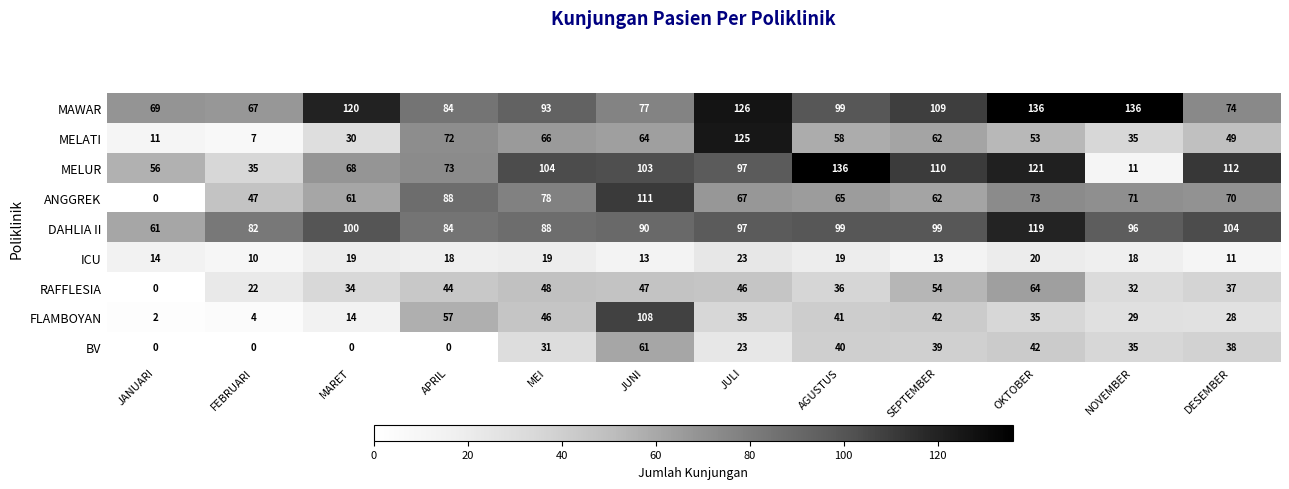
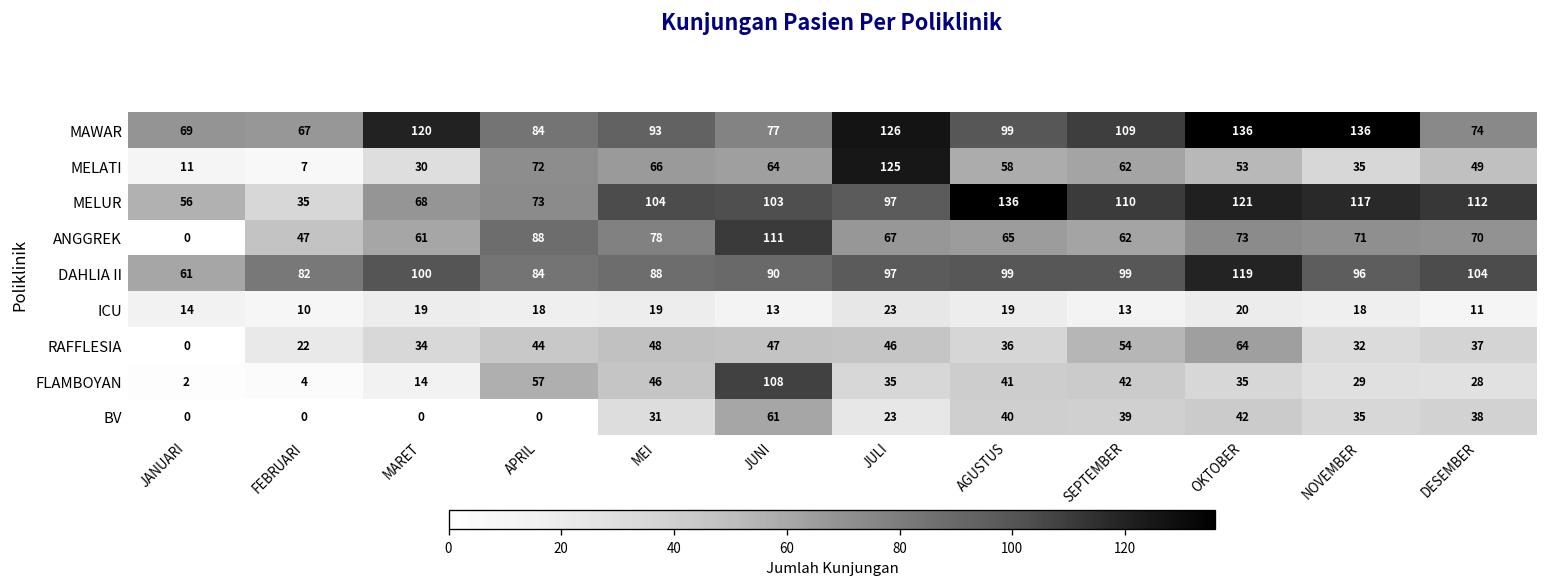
MELUR, NOVEMBER: 11 -> 117
